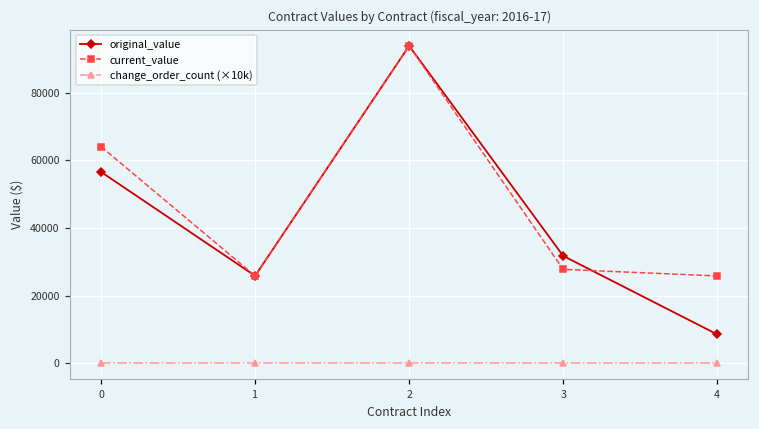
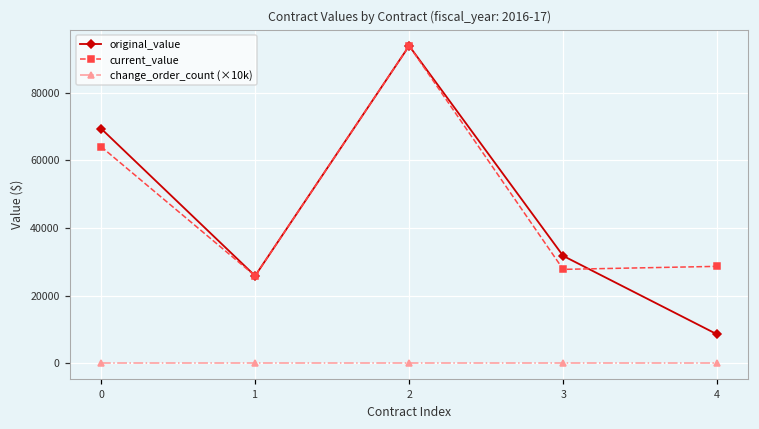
original_value, 0: 57000 -> 69000
current_value, 4: 26000 -> 29000
